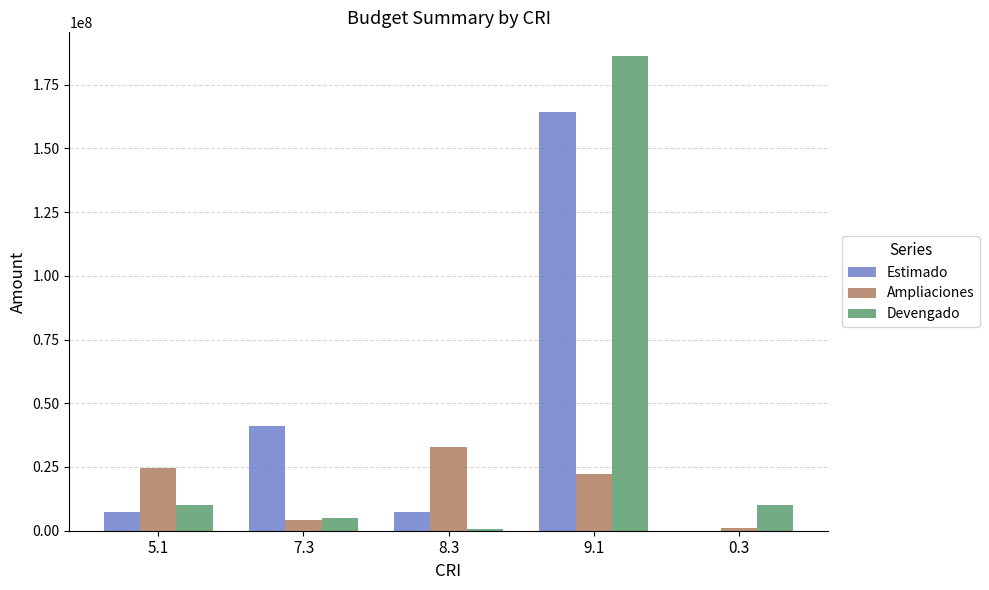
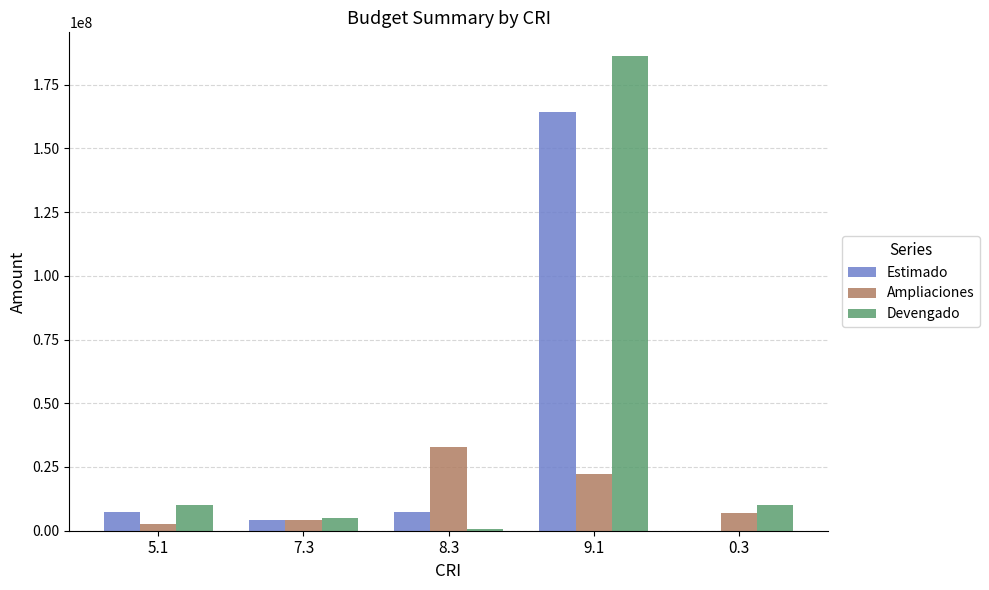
Ampliaciones, 5.1: 25000000 -> 3000000
Estimado, 7.3: 41000000 -> 4000000
Ampliaciones, 0.3: 1000000 -> 7000000
